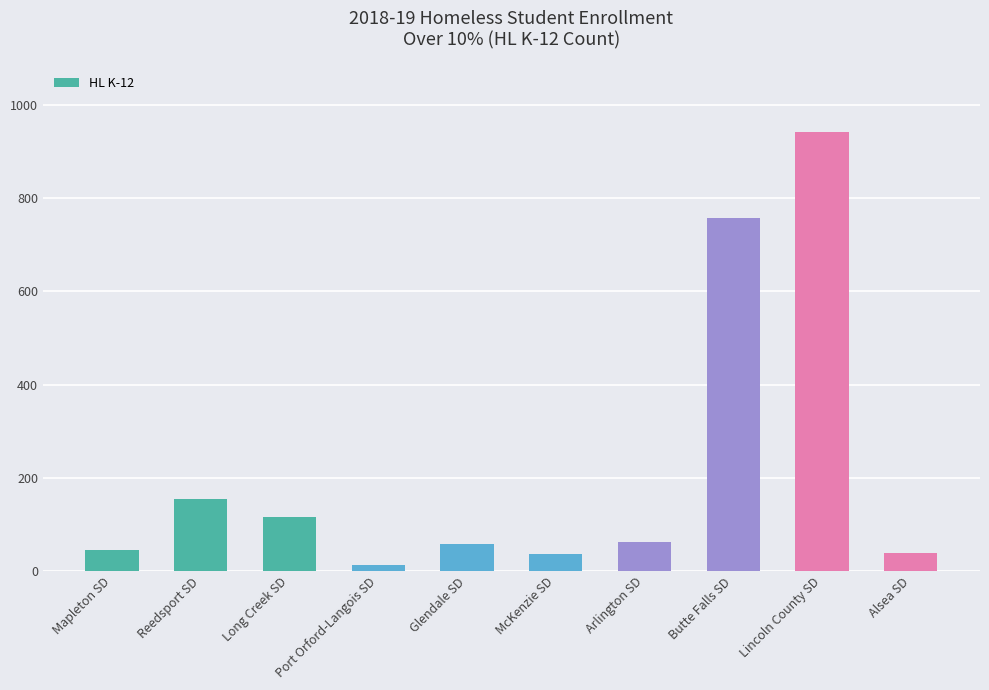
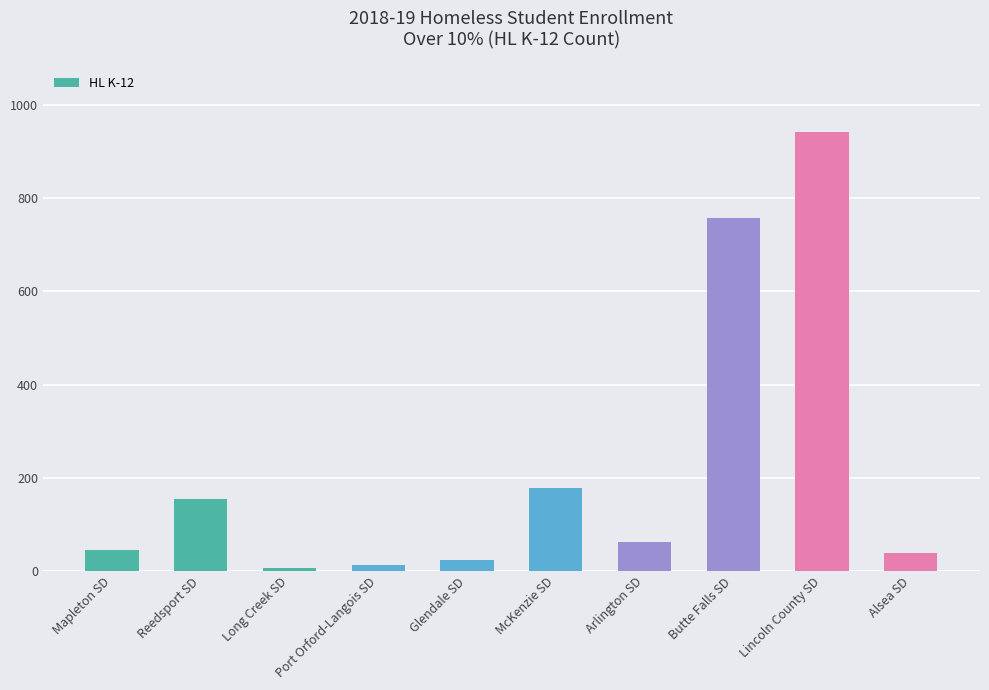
Long Creek SD: 120 -> 10
Glendale SD: 60 -> 20
McKenzie SD: 40 -> 180
